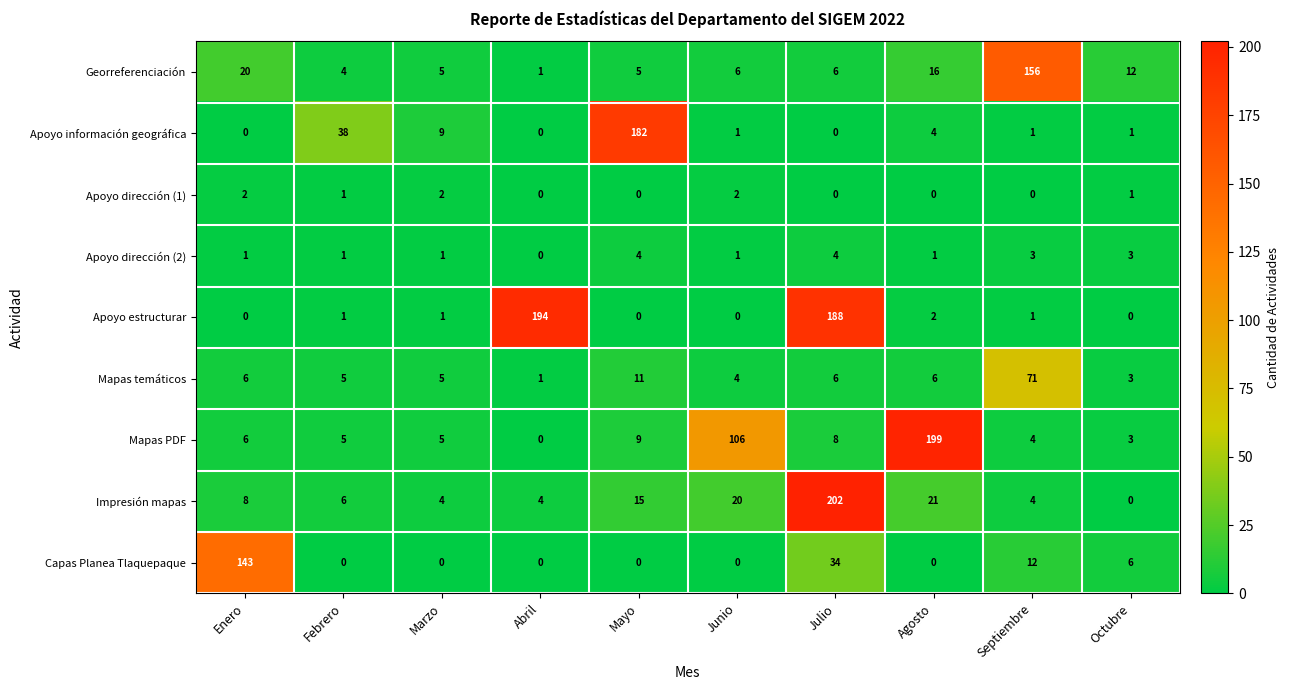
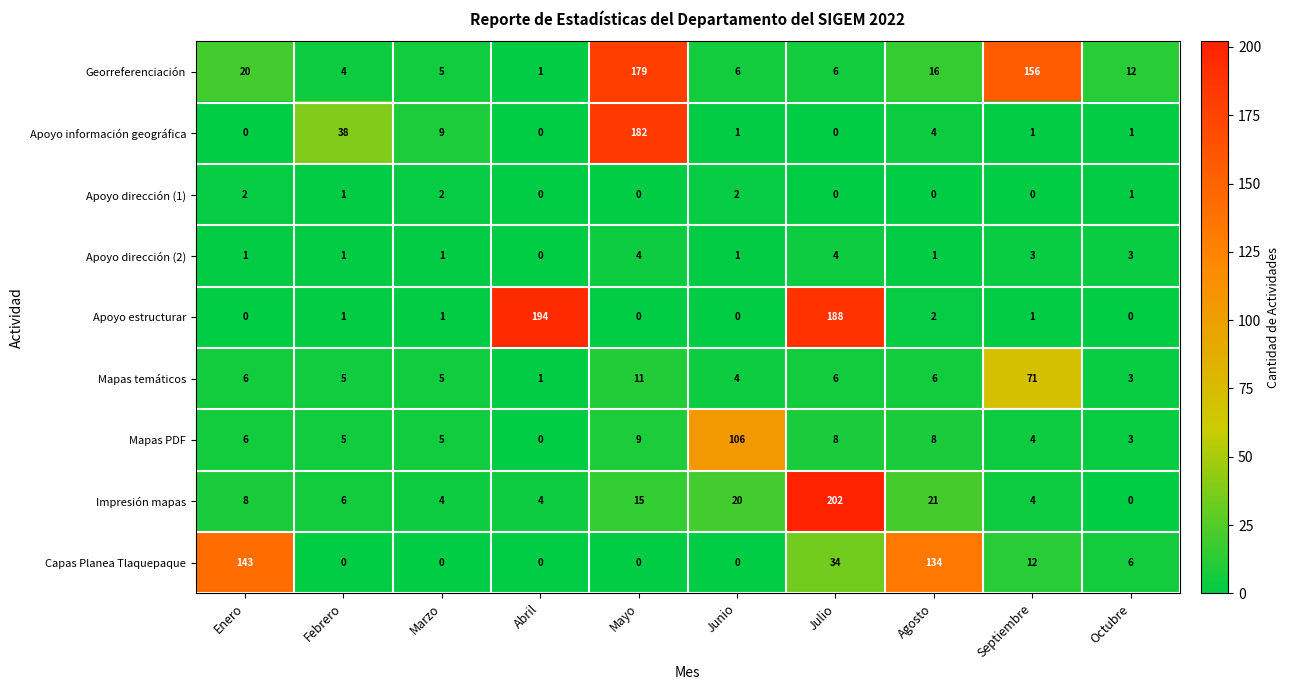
Georreferenciación, Mayo: 5 -> 179
Mapas PDF, Agosto: 199 -> 8
Capas Planea Tlaquepaque, Agosto: 0 -> 134
